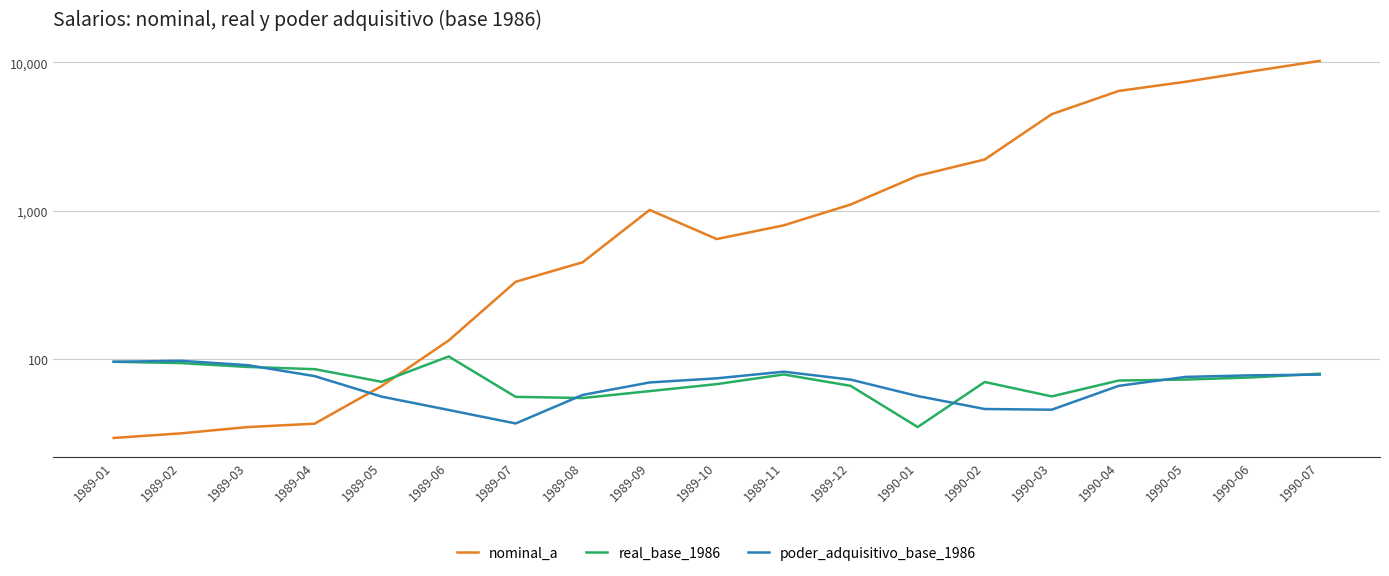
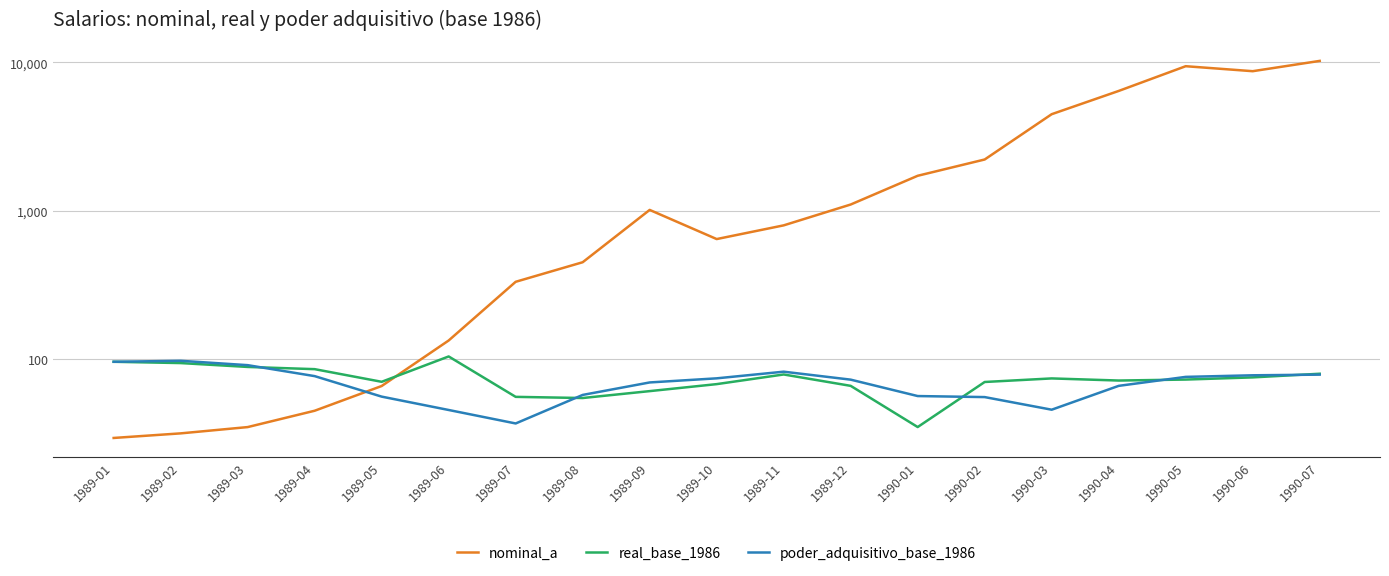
nominal_a, 1989-04: 37 -> 45
poder_adquisitivo_base_1986, 1990-02: 46 -> 56
real_base_1986, 1990-03: 56 -> 70
nominal_a, 1990-05: 7,000 -> 9,000
